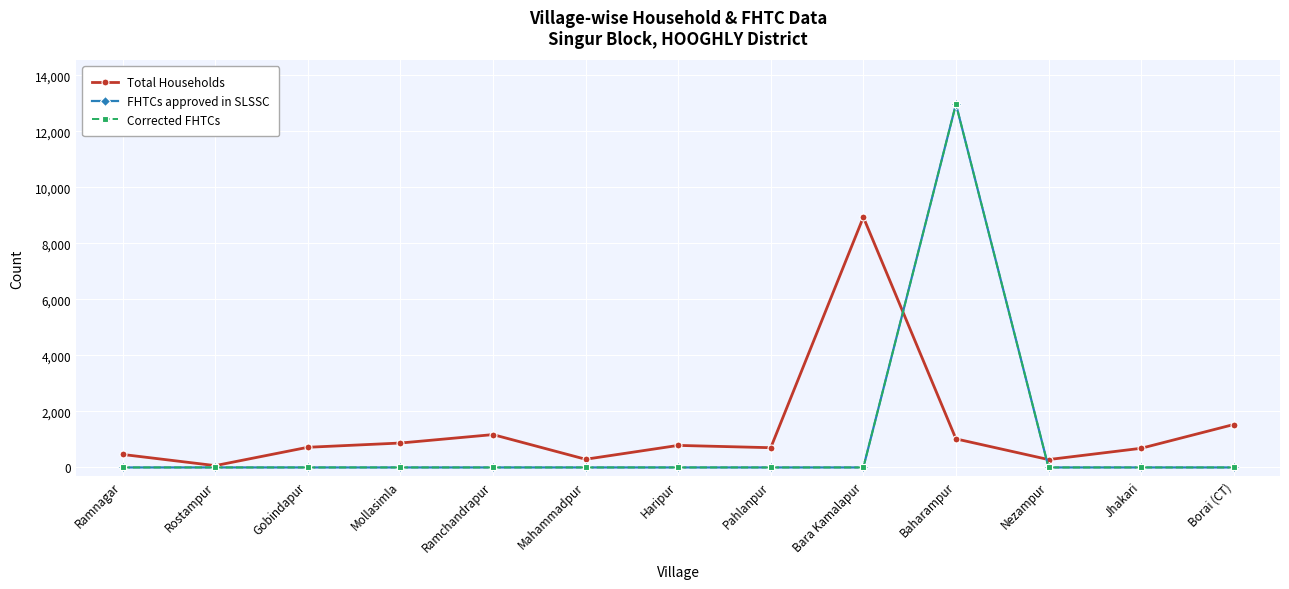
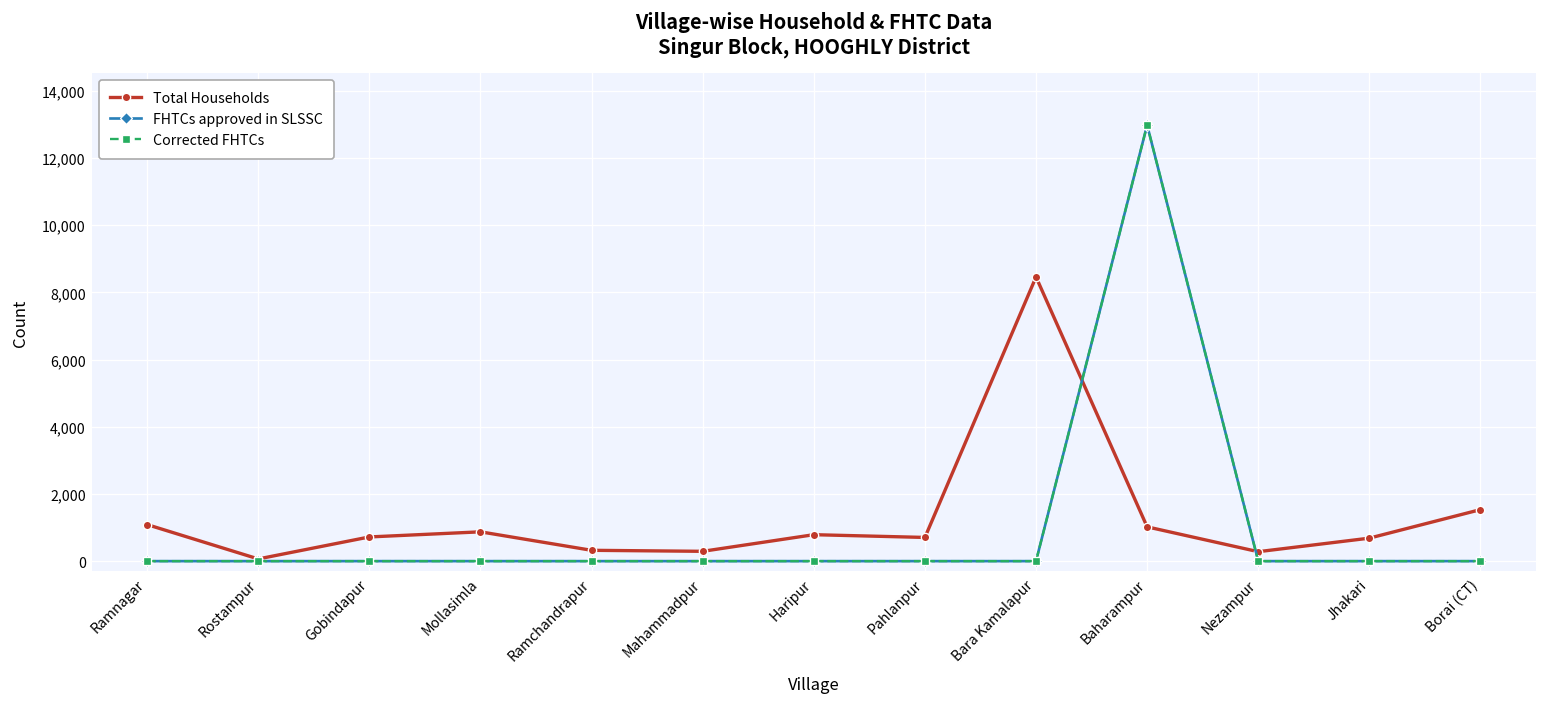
Total Households, Ramnagar: 500 -> 1,100
Total Households, Ramchandrapur: 1,200 -> 300
Total Households, Bara Kamalapur: 8,900 -> 8,500
